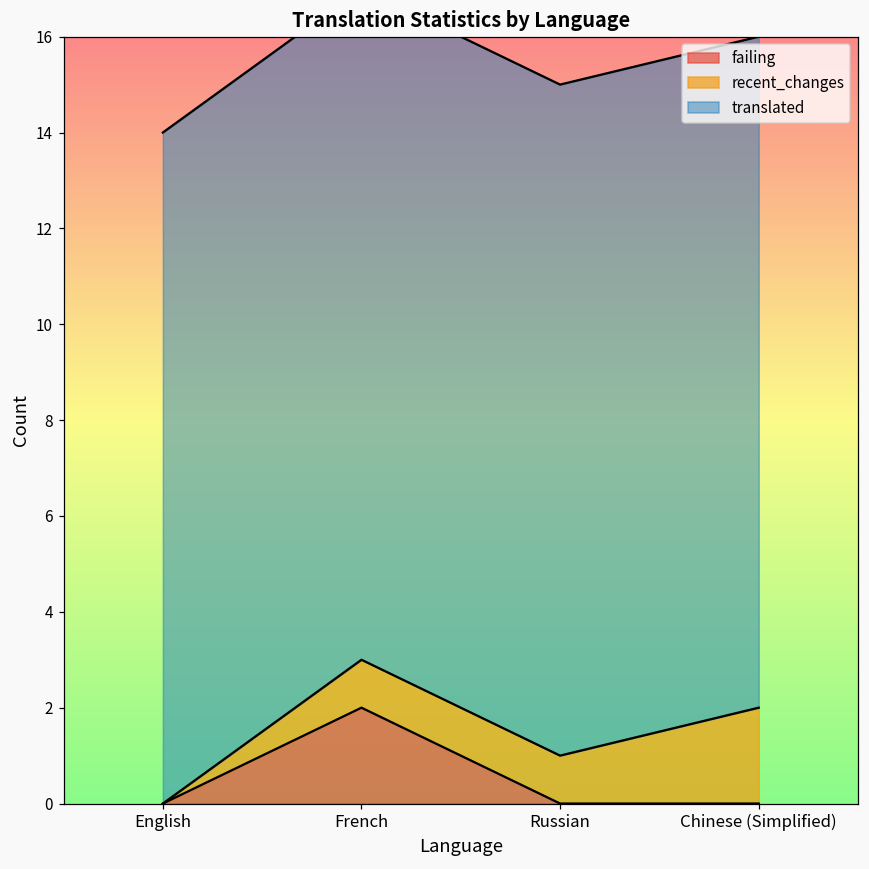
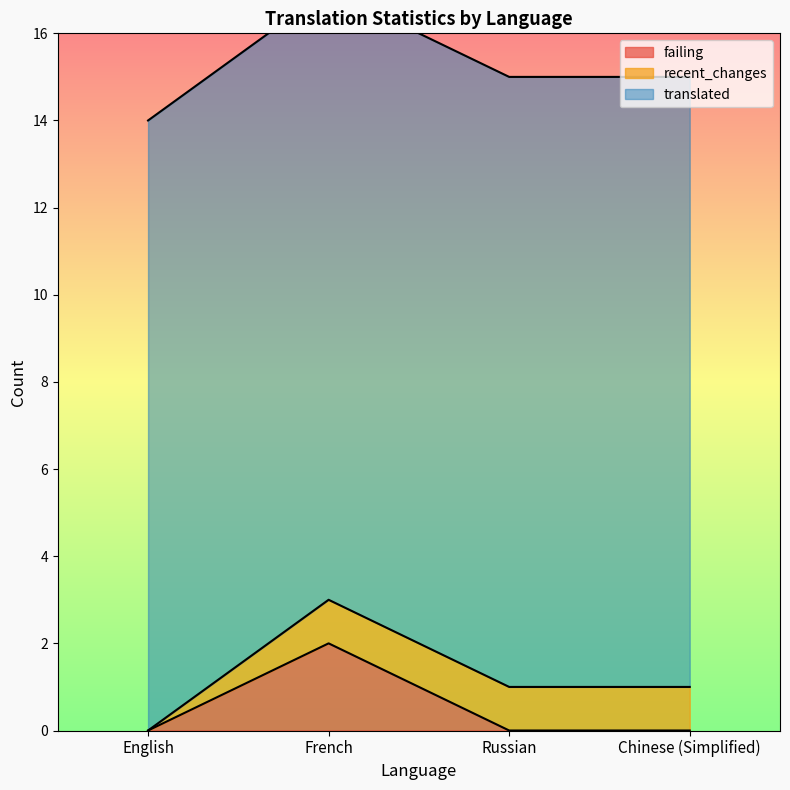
recent_changes, Chinese (Simplified): 2 -> 1
